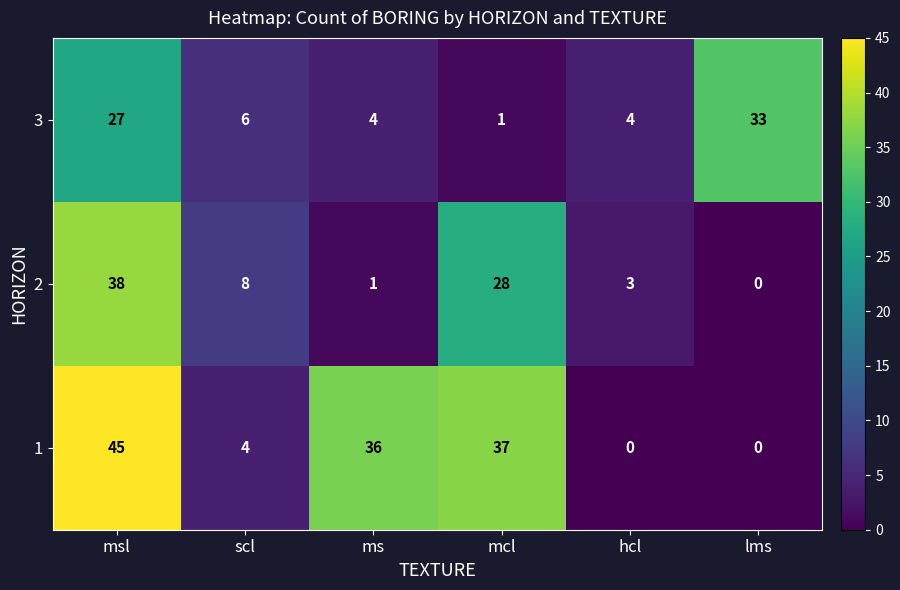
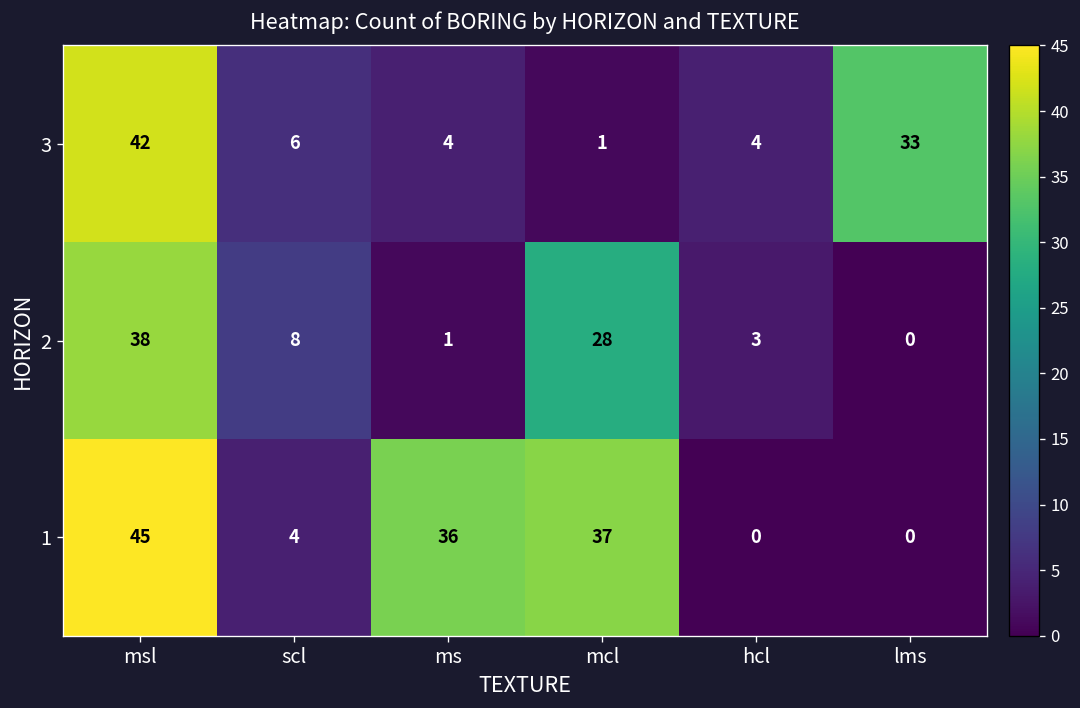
3, msl: 27 -> 42
